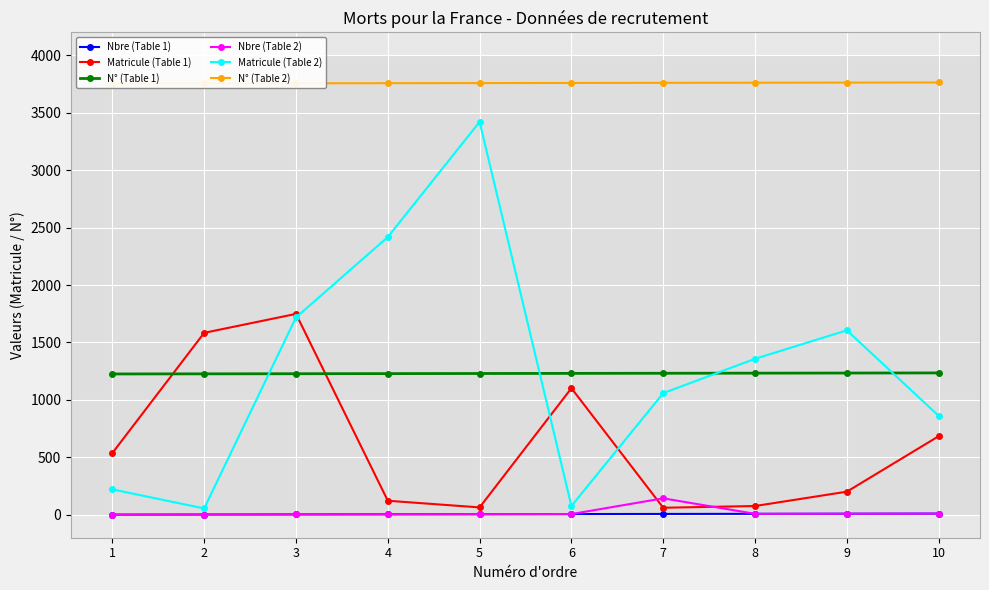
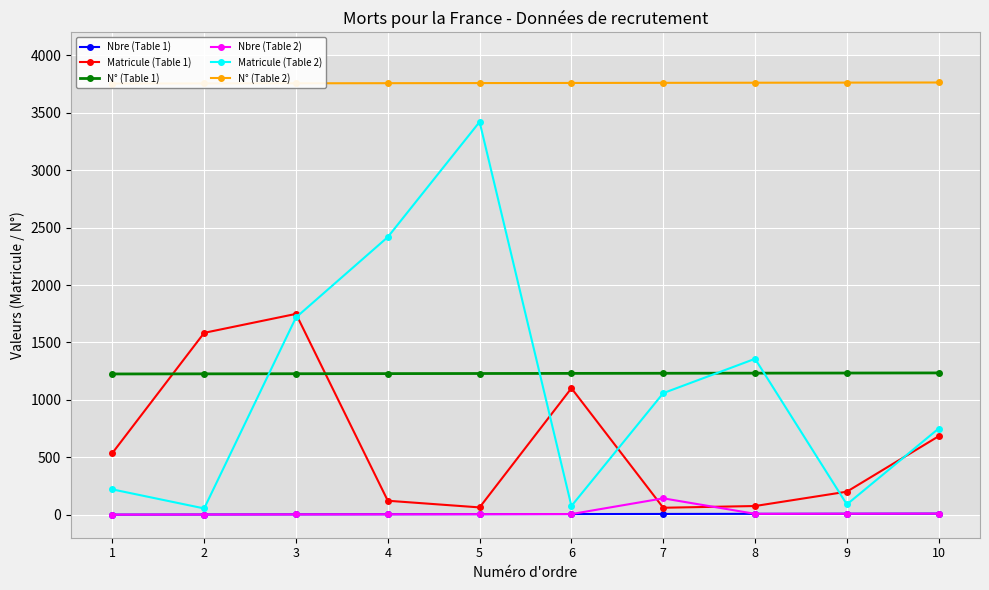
Matricule (Table 2), 9: 1610 -> 90
Matricule (Table 2), 10: 860 -> 750
